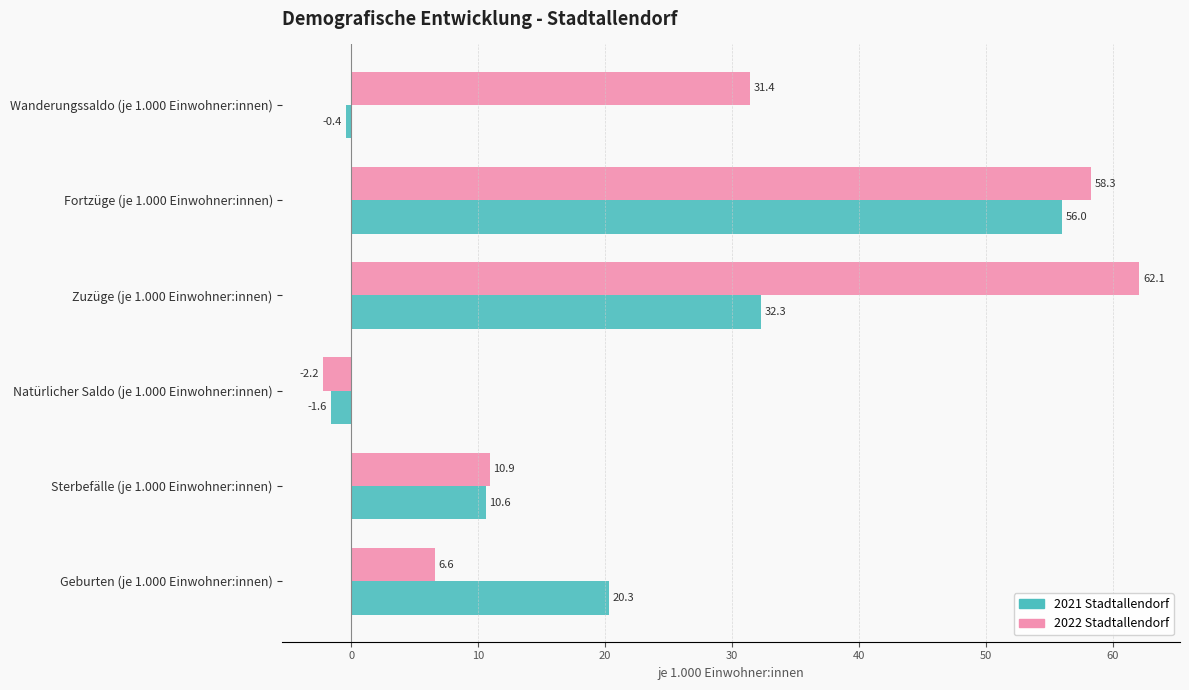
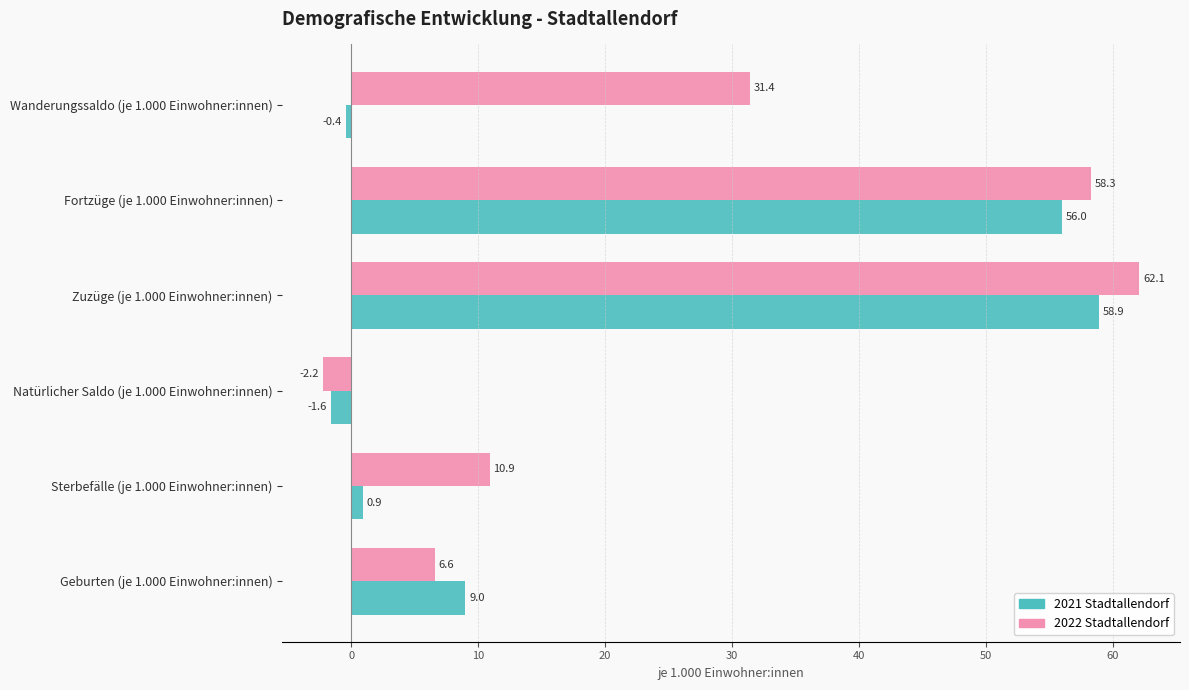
2021 Stadtallendorf, Zuzüge (je 1.000 Einwohner:innen): 32.3 -> 58.9
2021 Stadtallendorf, Sterbefälle (je 1.000 Einwohner:innen): 10.6 -> 0.9
2021 Stadtallendorf, Geburten (je 1.000 Einwohner:innen): 20.3 -> 9.0
